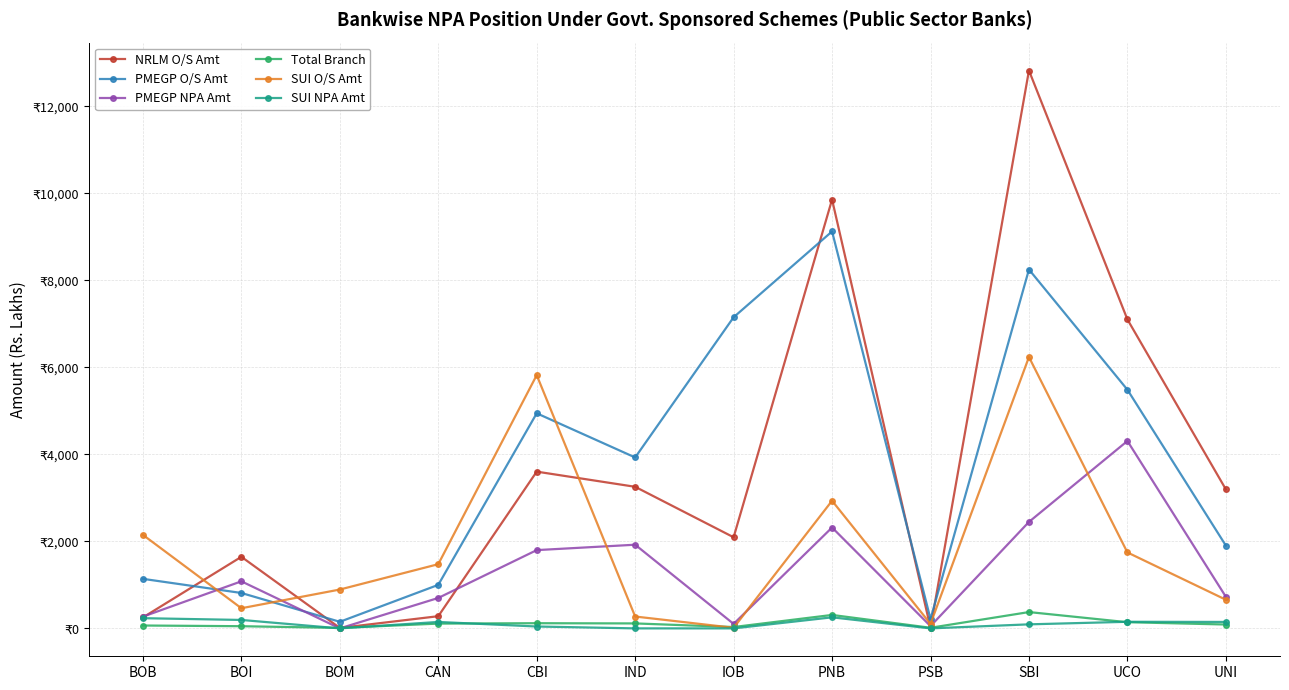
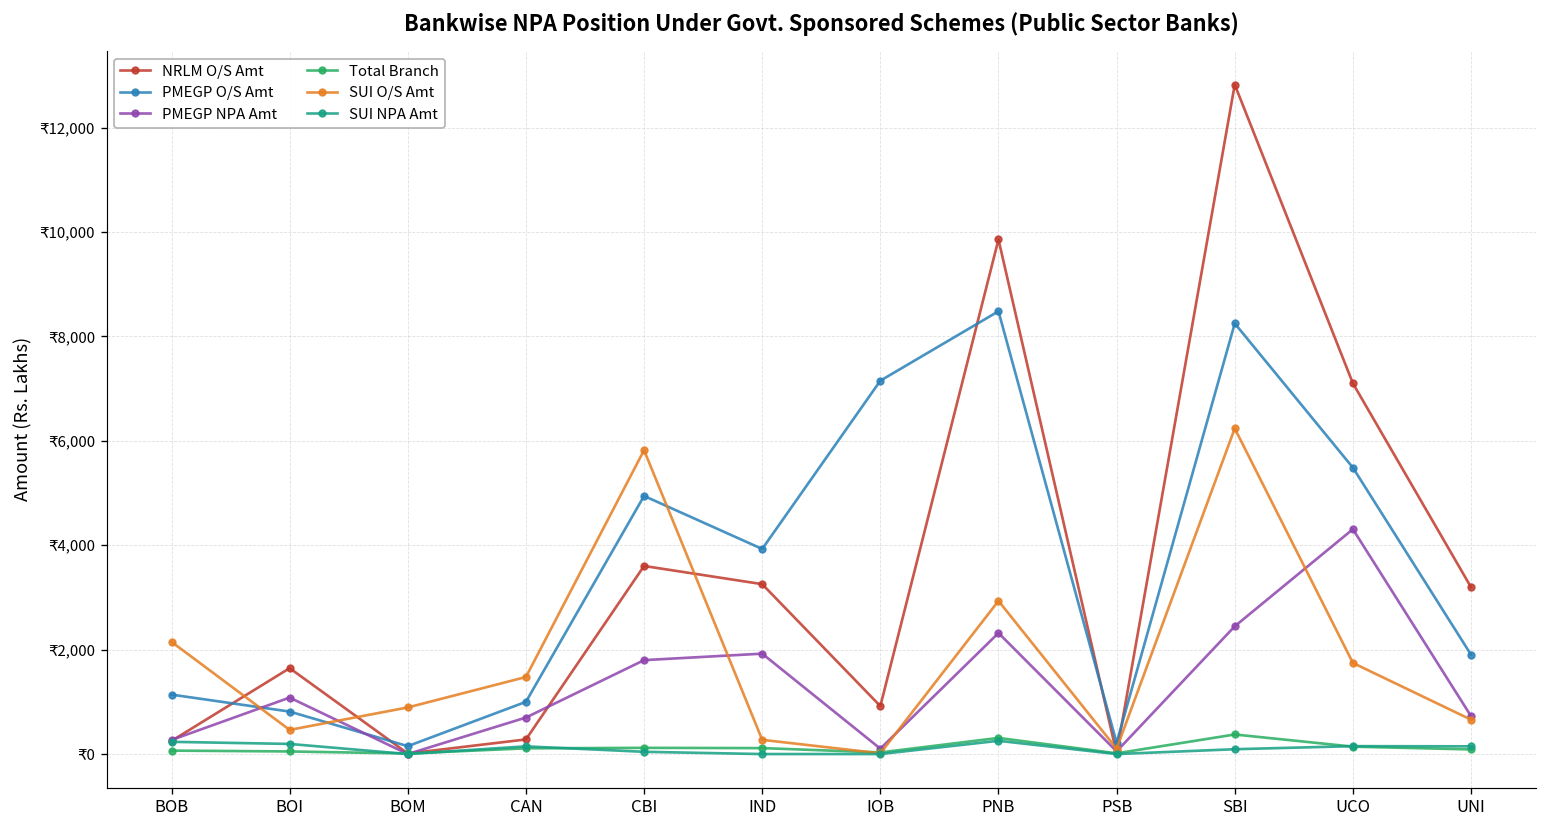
NRLM O/S Amt, IOB: ₹2,100 -> ₹900
PMEGP O/S Amt, PNB: ₹9,100 -> ₹8,500
